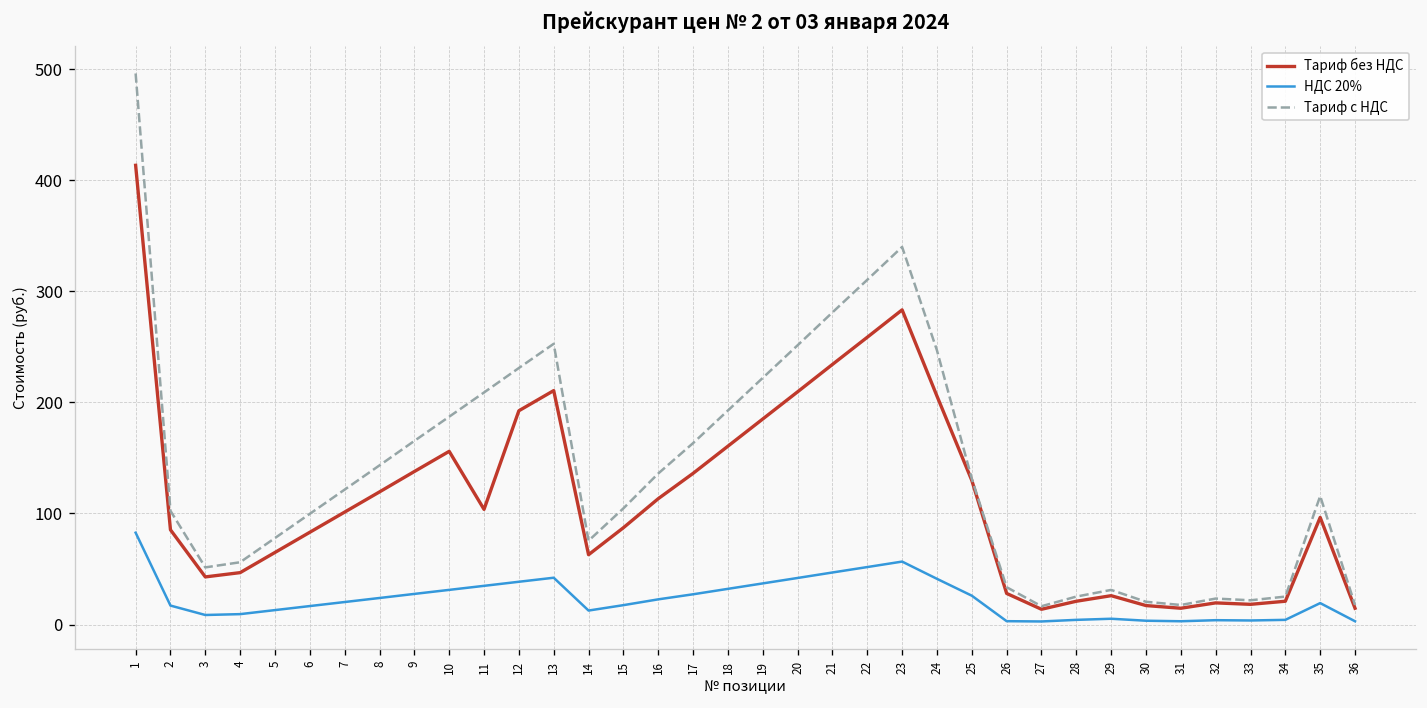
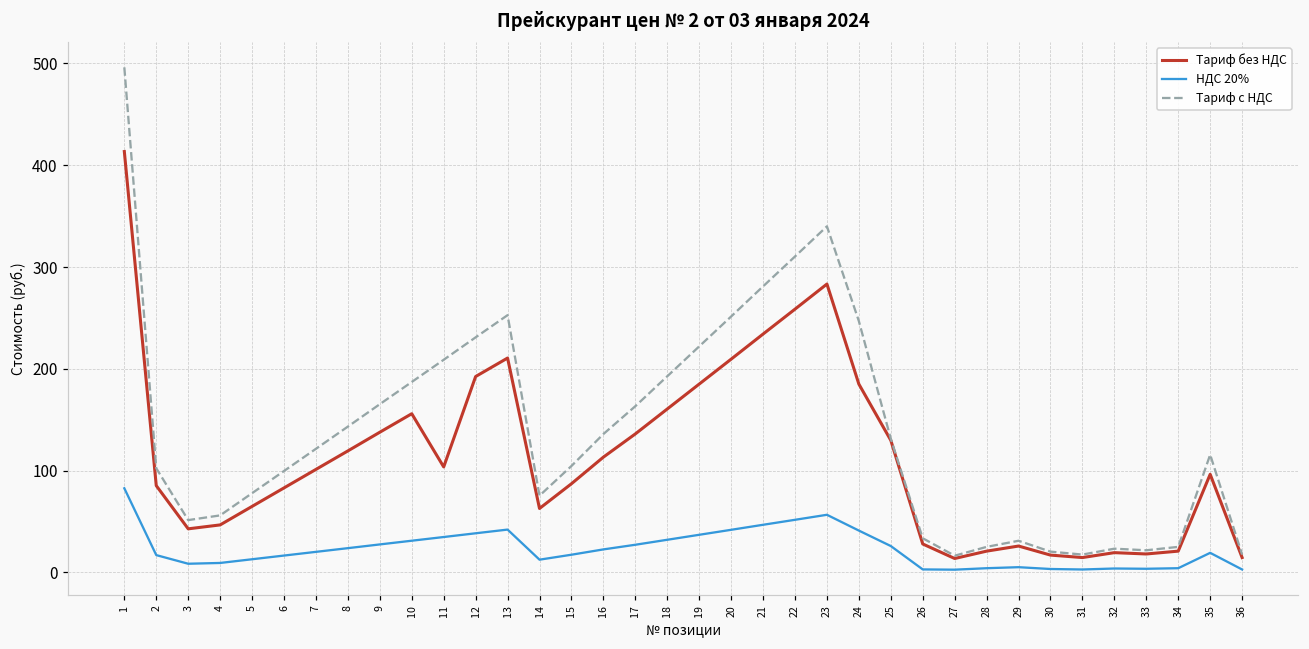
Тариф без НДС, 24: 210 -> 190
